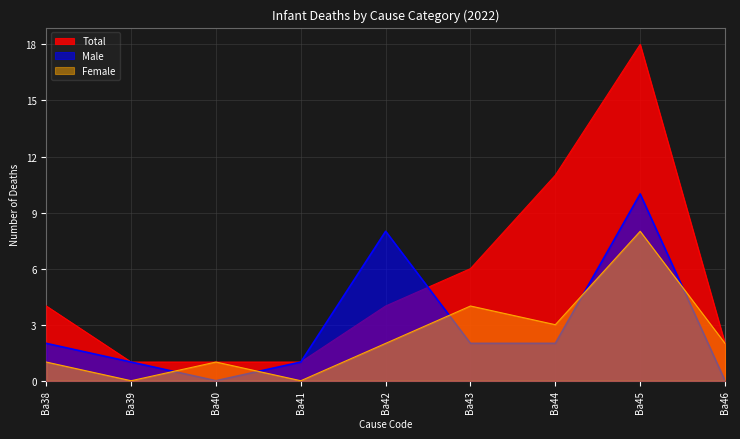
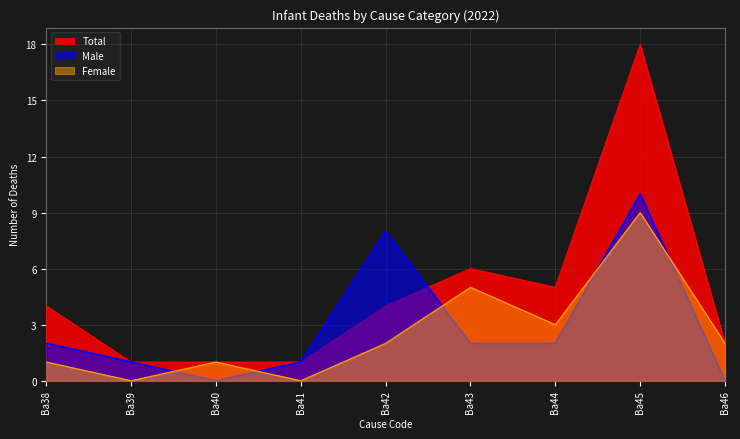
Female, Ba43: 4 -> 5
Total, Ba44: 11 -> 5
Female, Ba45: 8 -> 9
